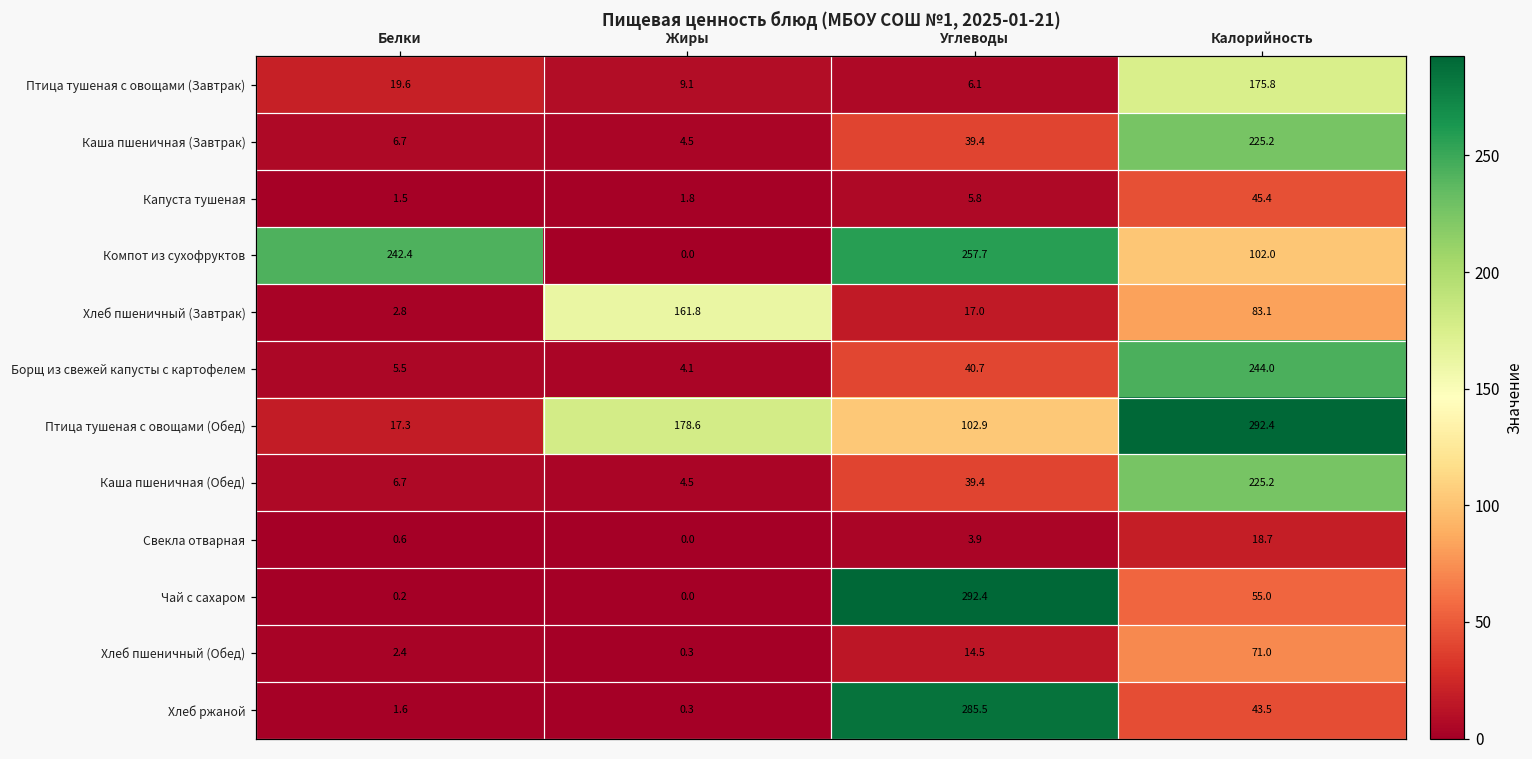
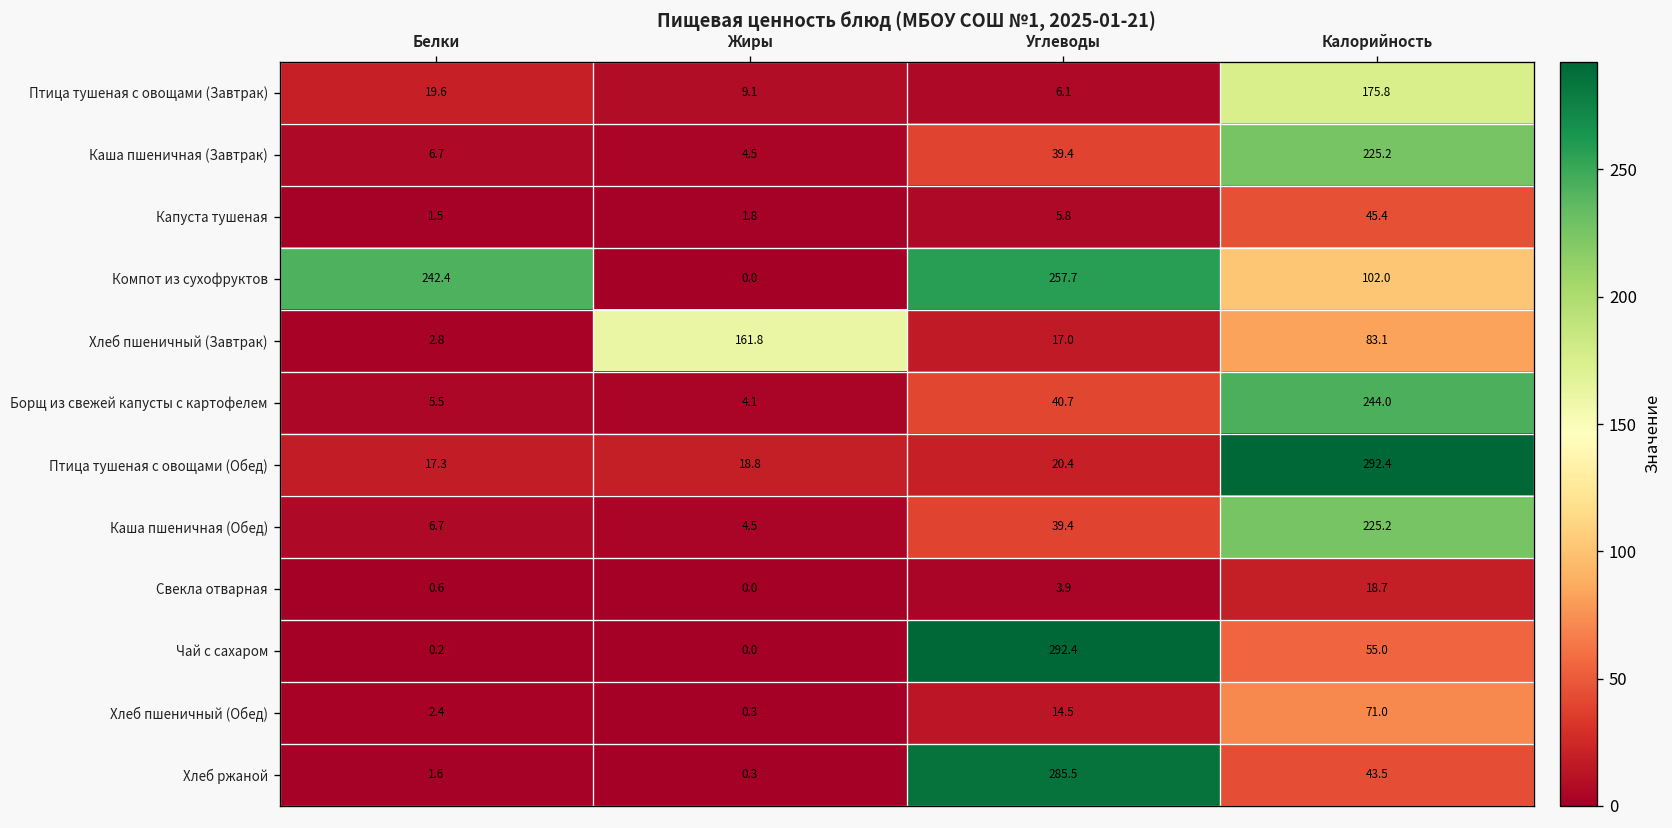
Птица тушеная с овощами (Обед), Жиры: 178.6 -> 18.8
Птица тушеная с овощами (Обед), Углеводы: 102.9 -> 20.4
